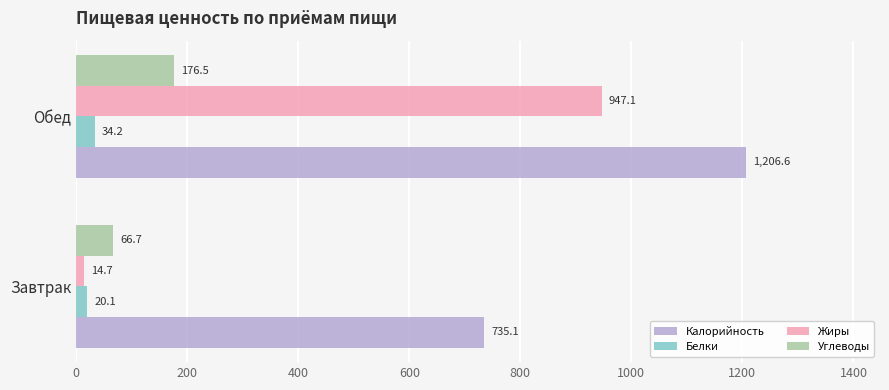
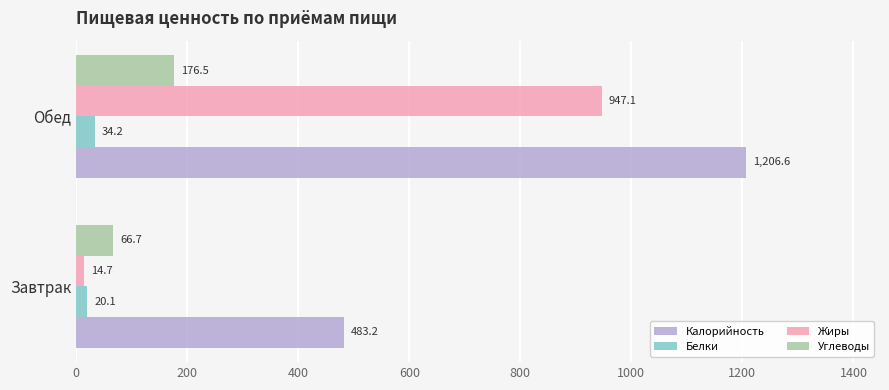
Калорийность, Завтрак: 735.1 -> 483.2
